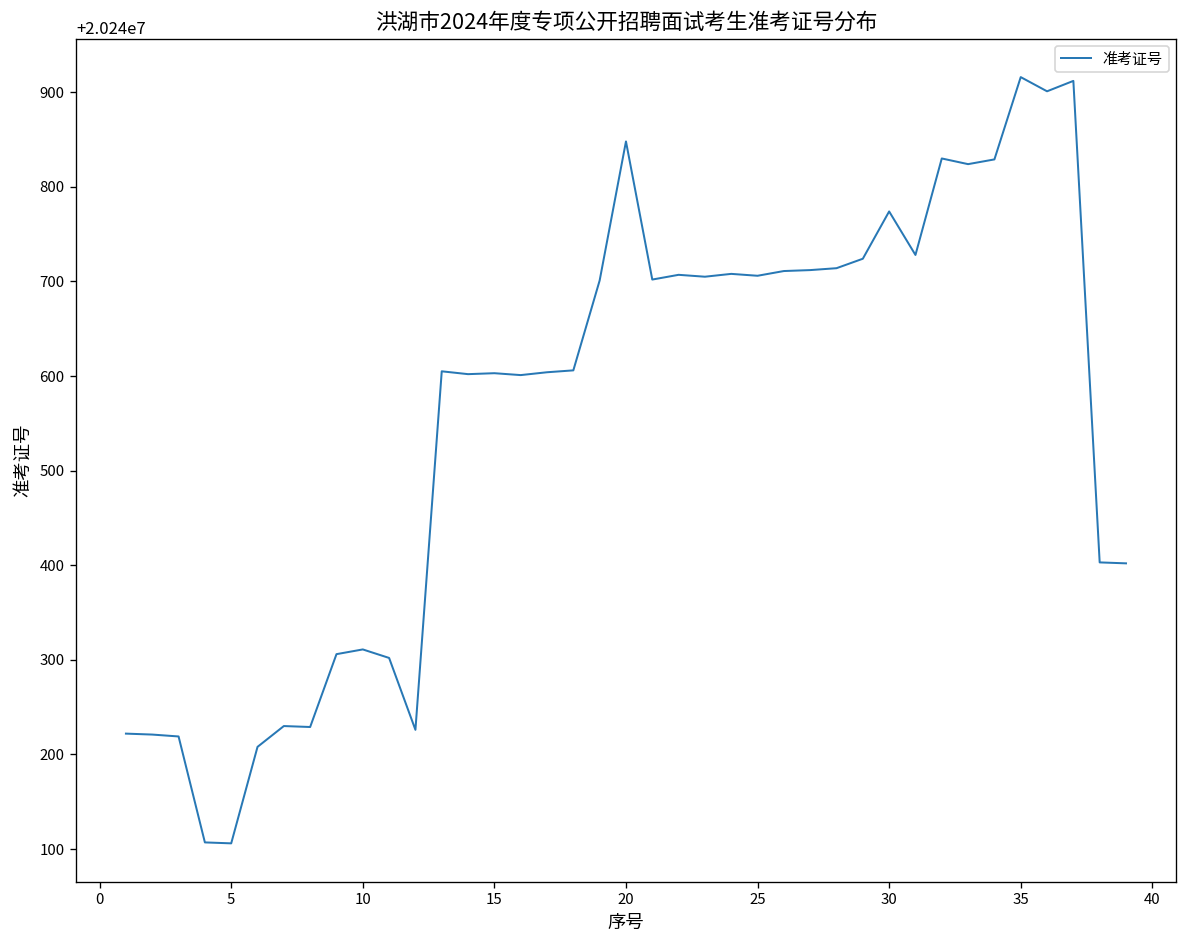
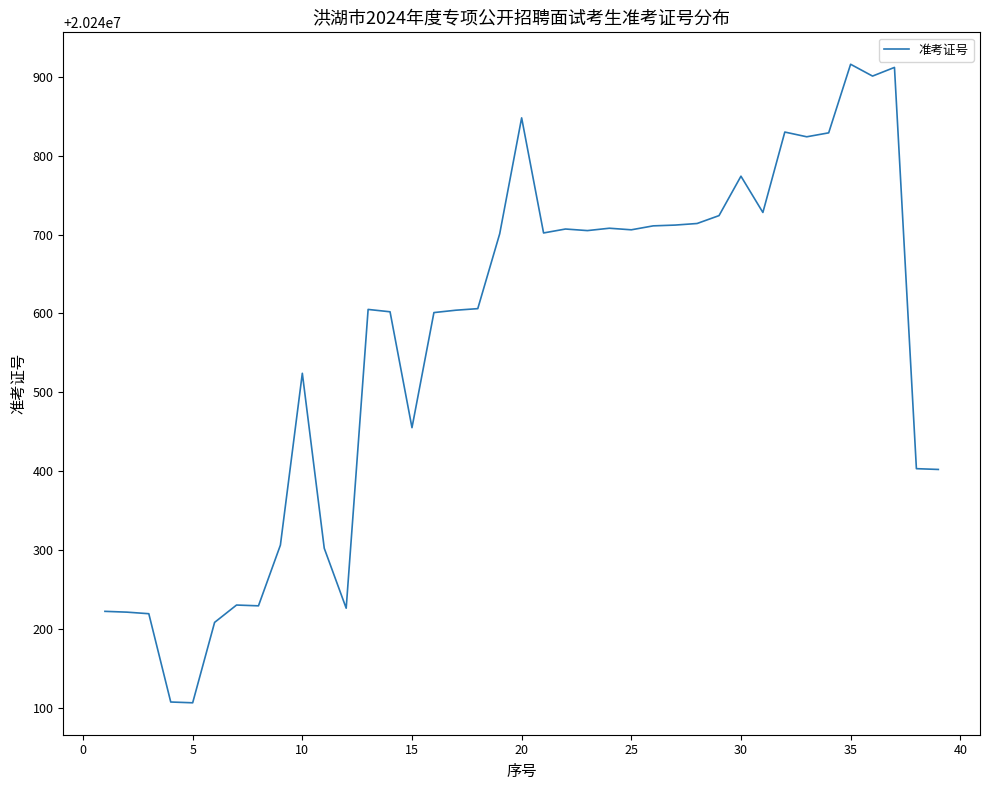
10: 20240310 -> 20240520
15: 20240600 -> 20240460
